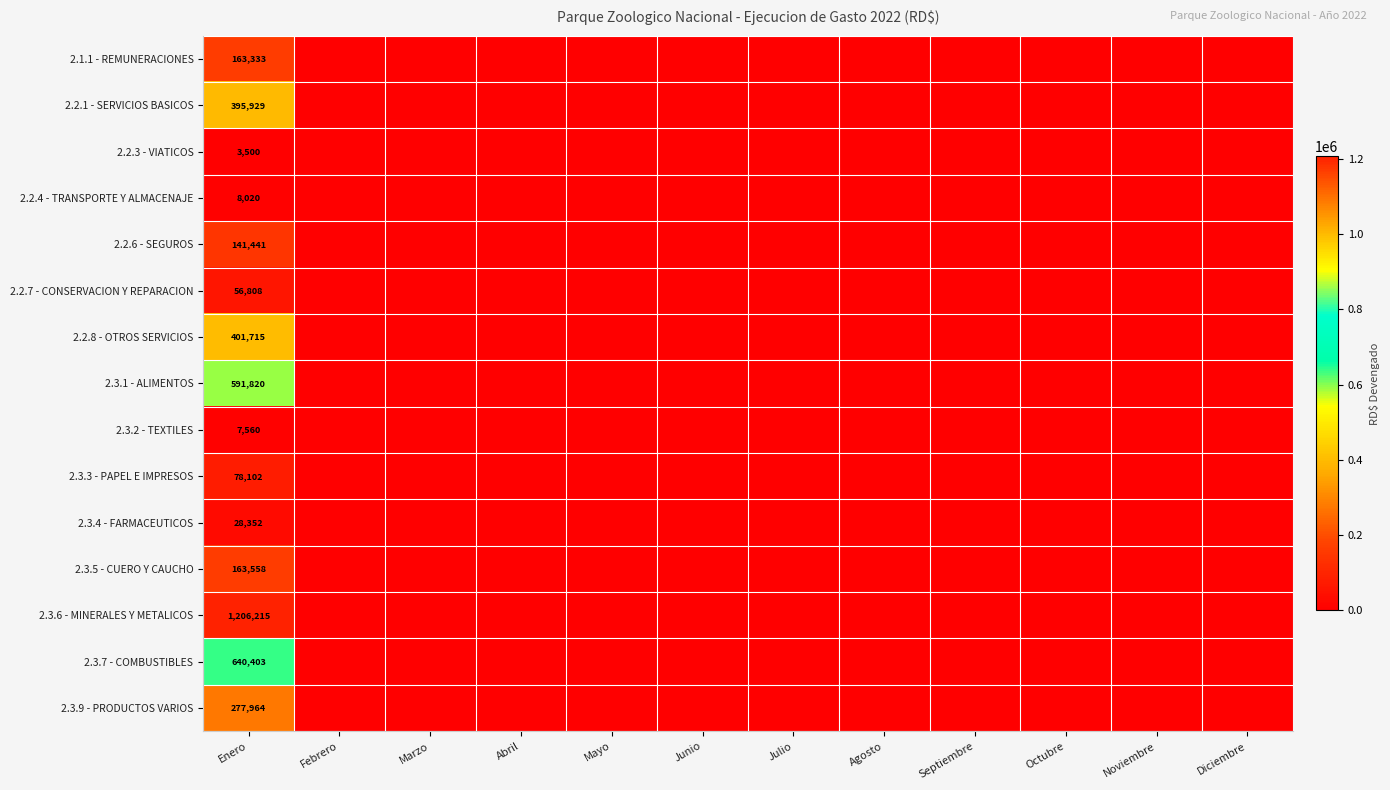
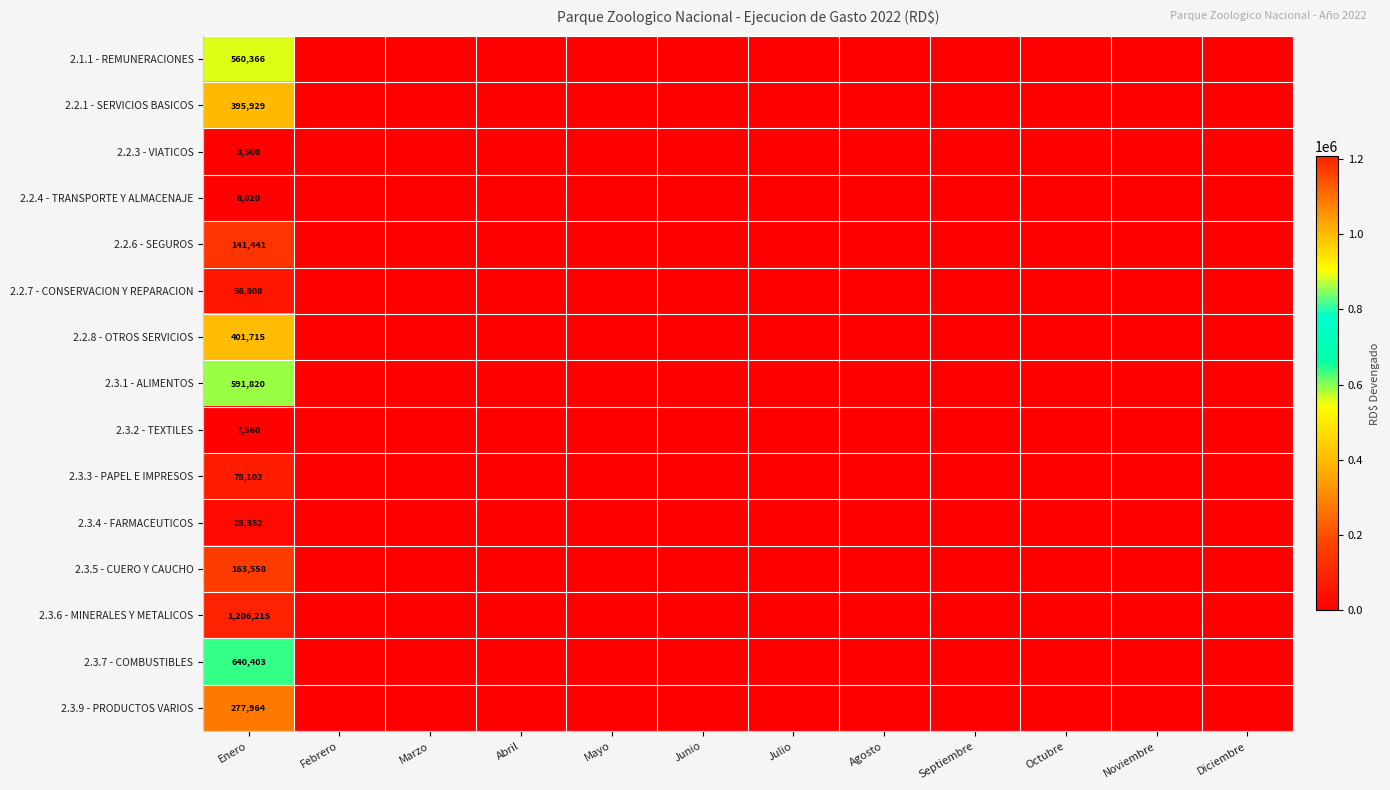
2.1.1 - REMUNERACIONES, Enero: 163,333 -> 560,366
